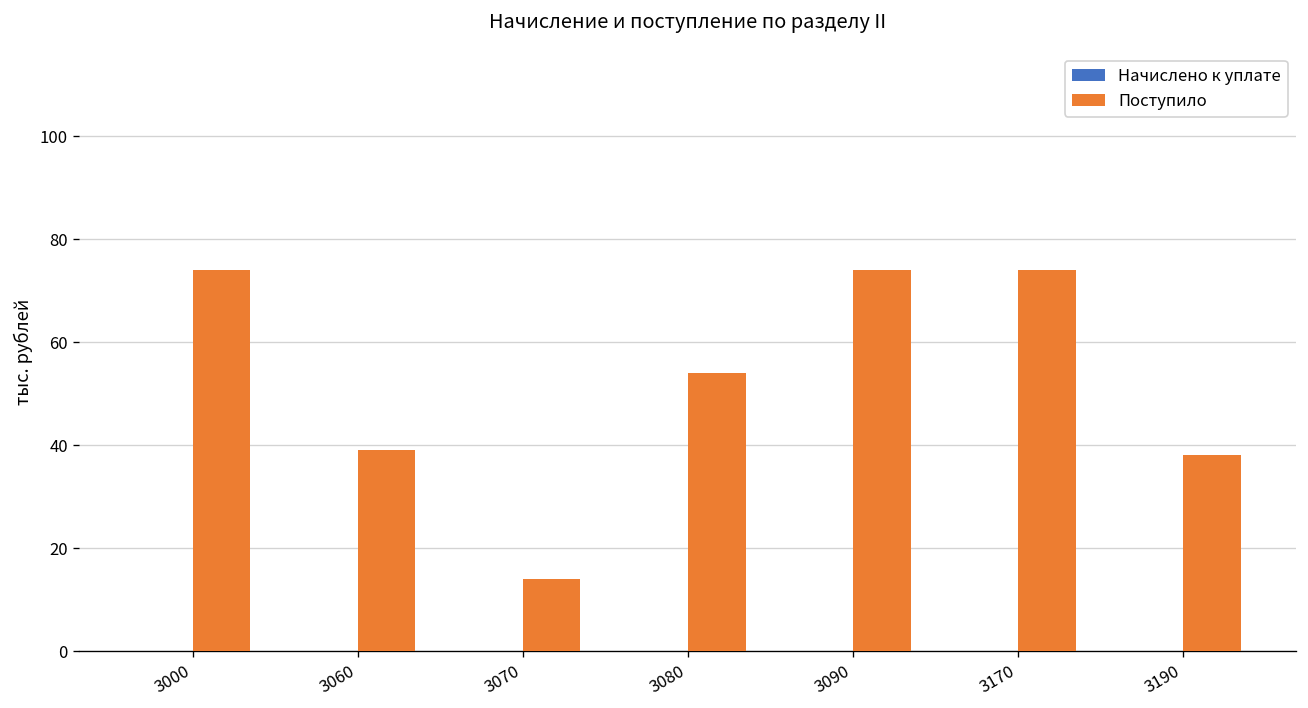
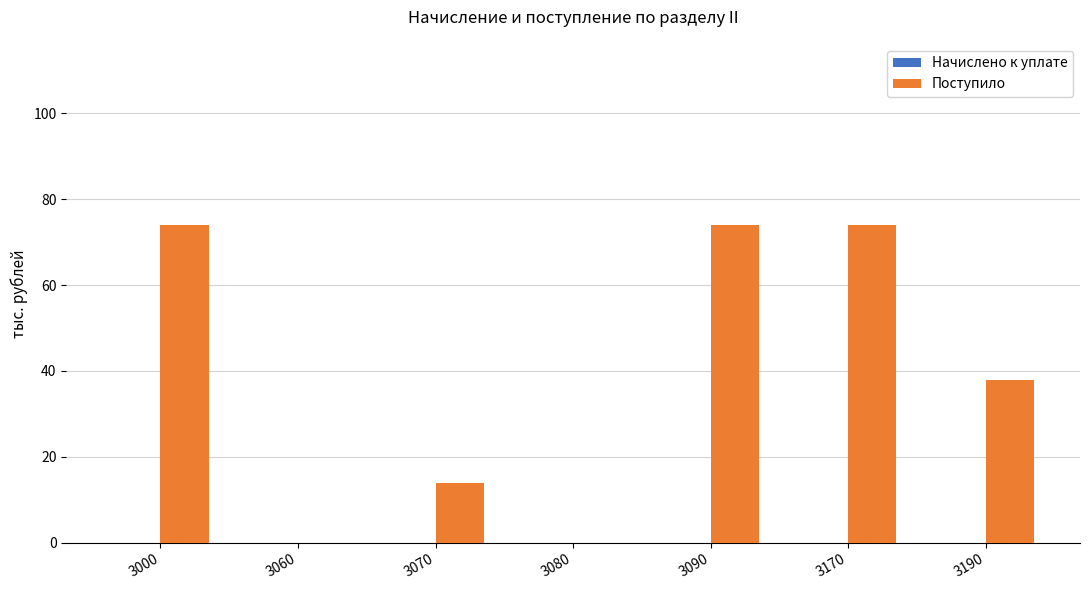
Поступило, 3060: 39 -> 0
Поступило, 3080: 54 -> 0
